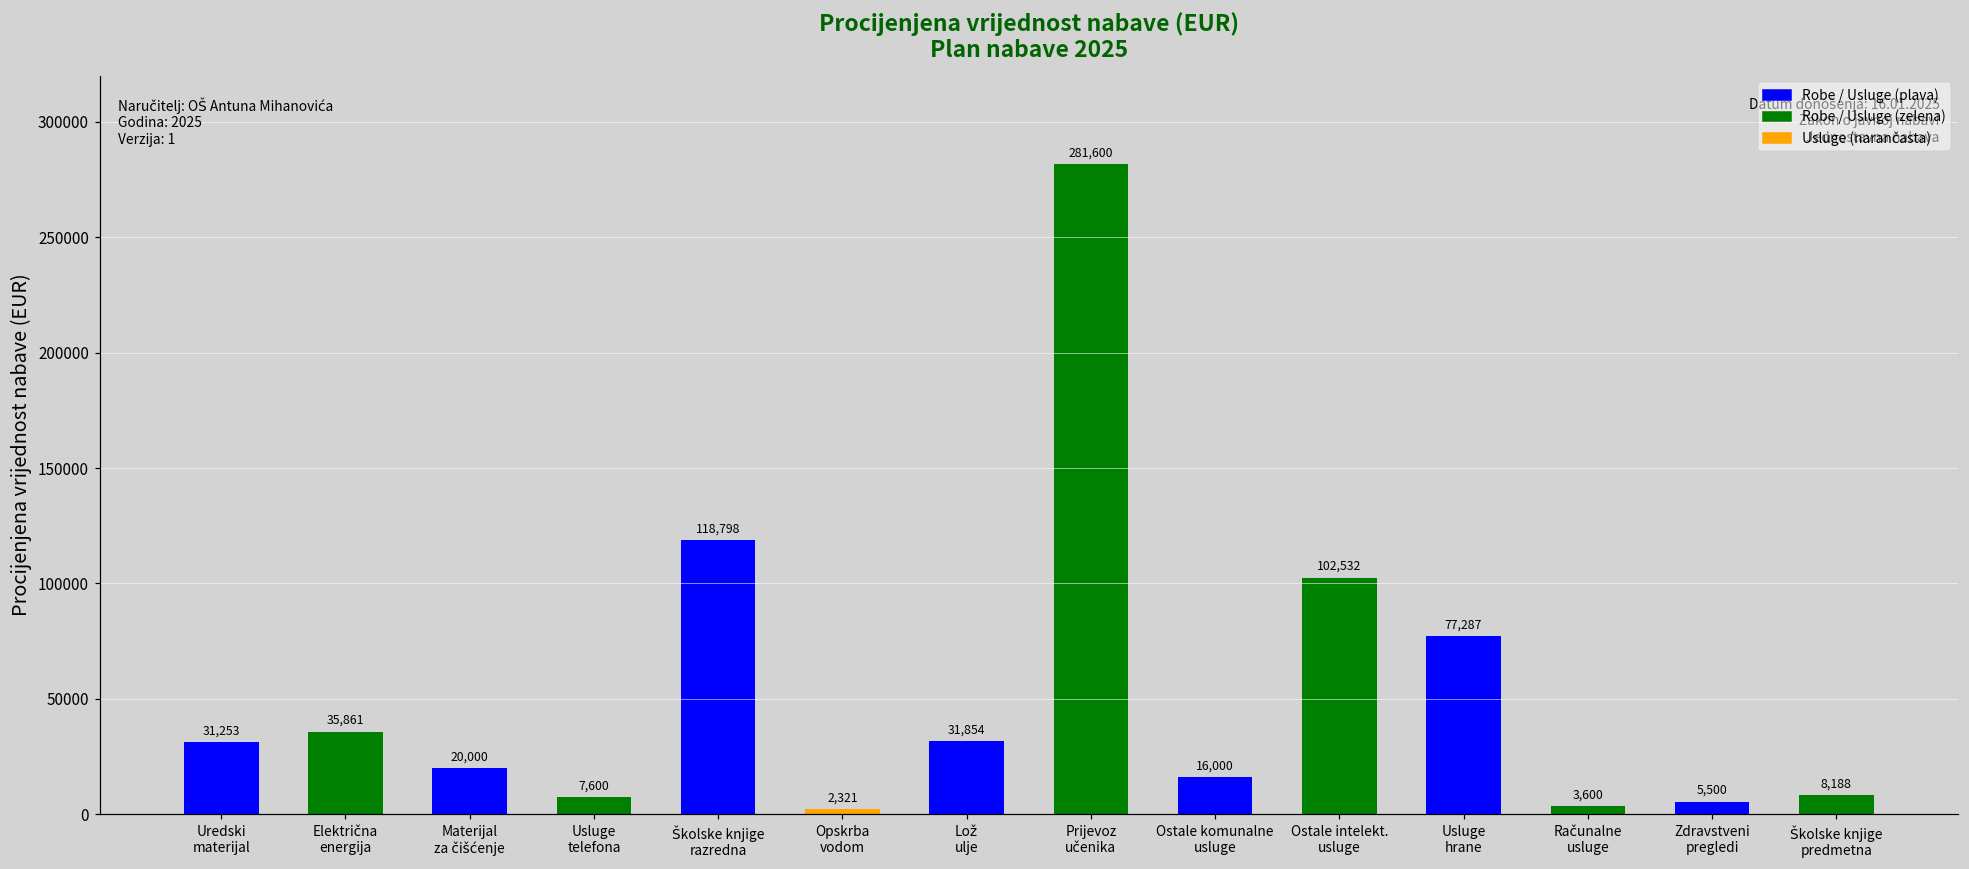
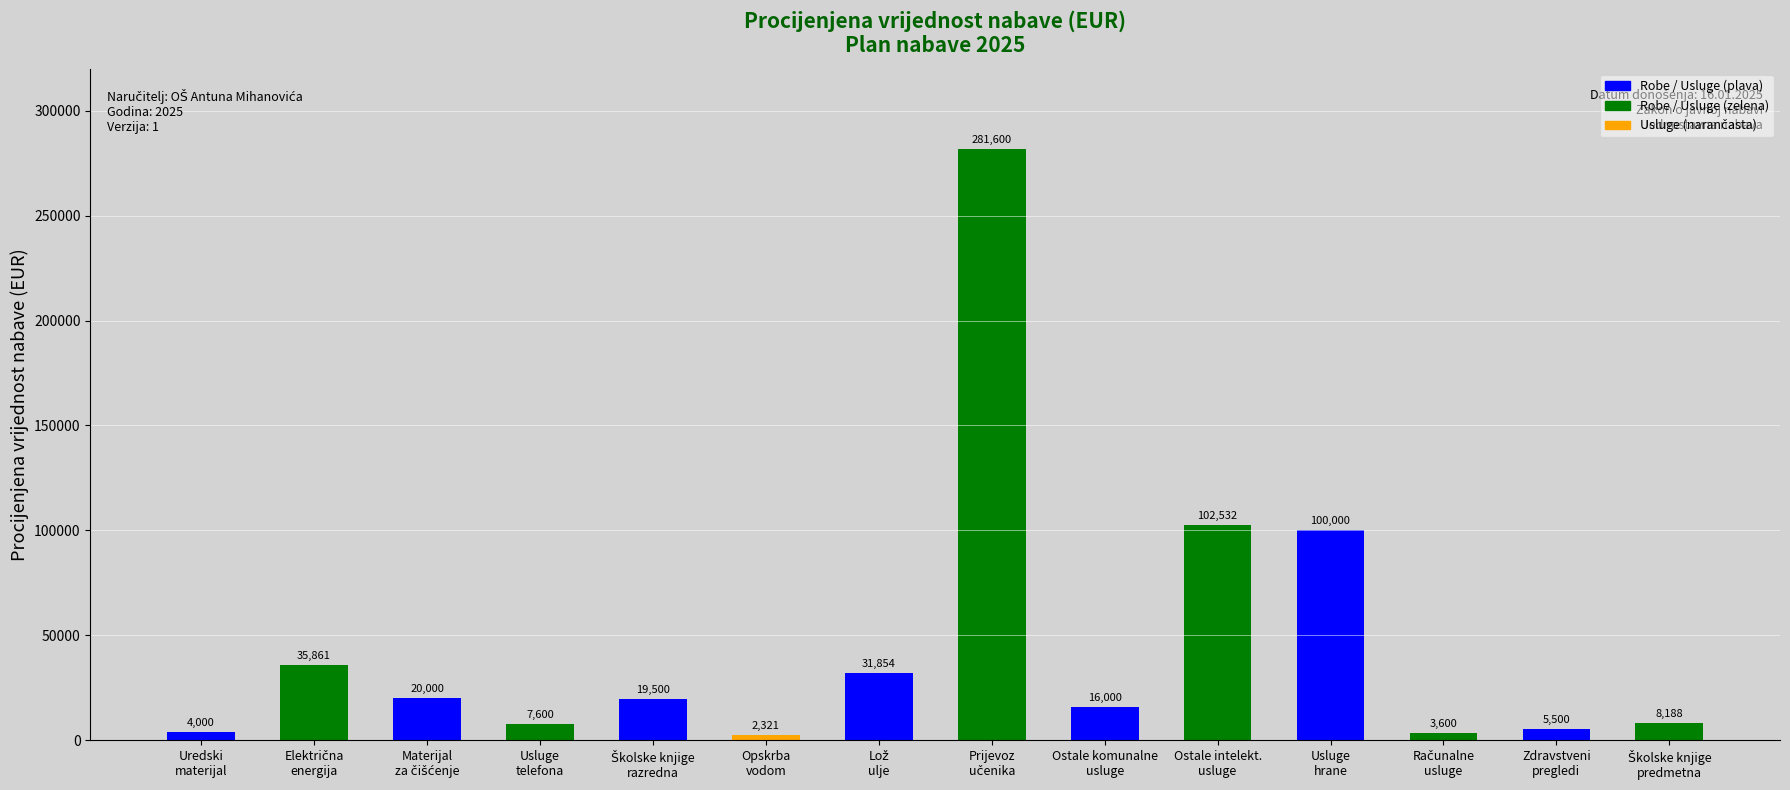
Uredski materijal: 31,253 -> 4,000
Školske knjige razredna: 118,798 -> 19,500
Usluge hrane: 77,287 -> 100,000
